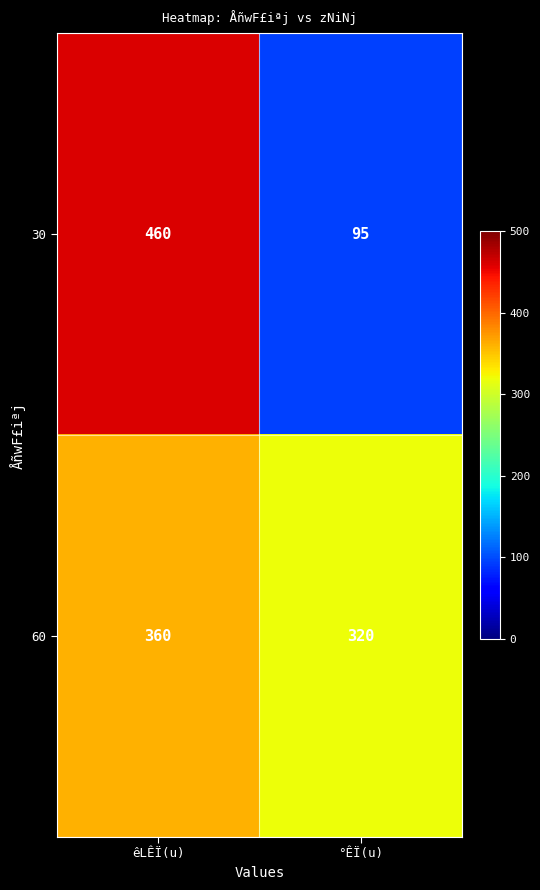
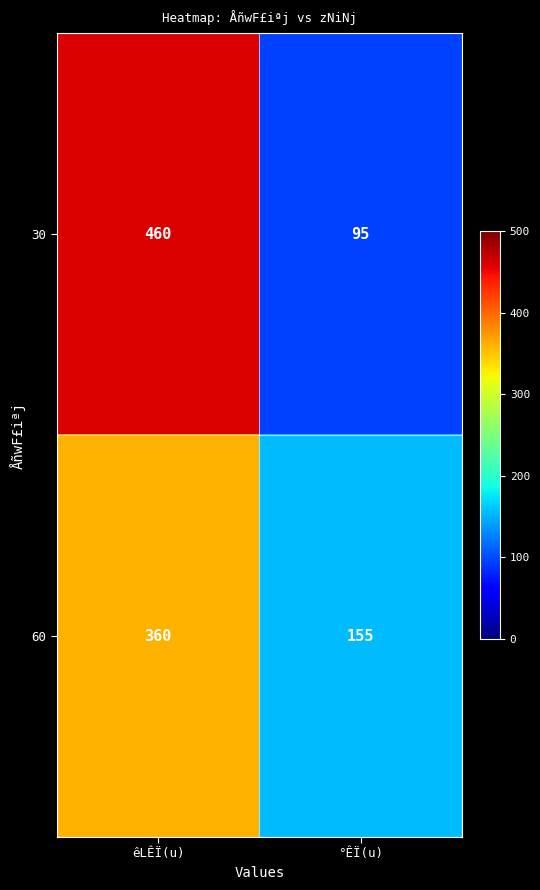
60, °ÊÏ(u): 320 -> 155
